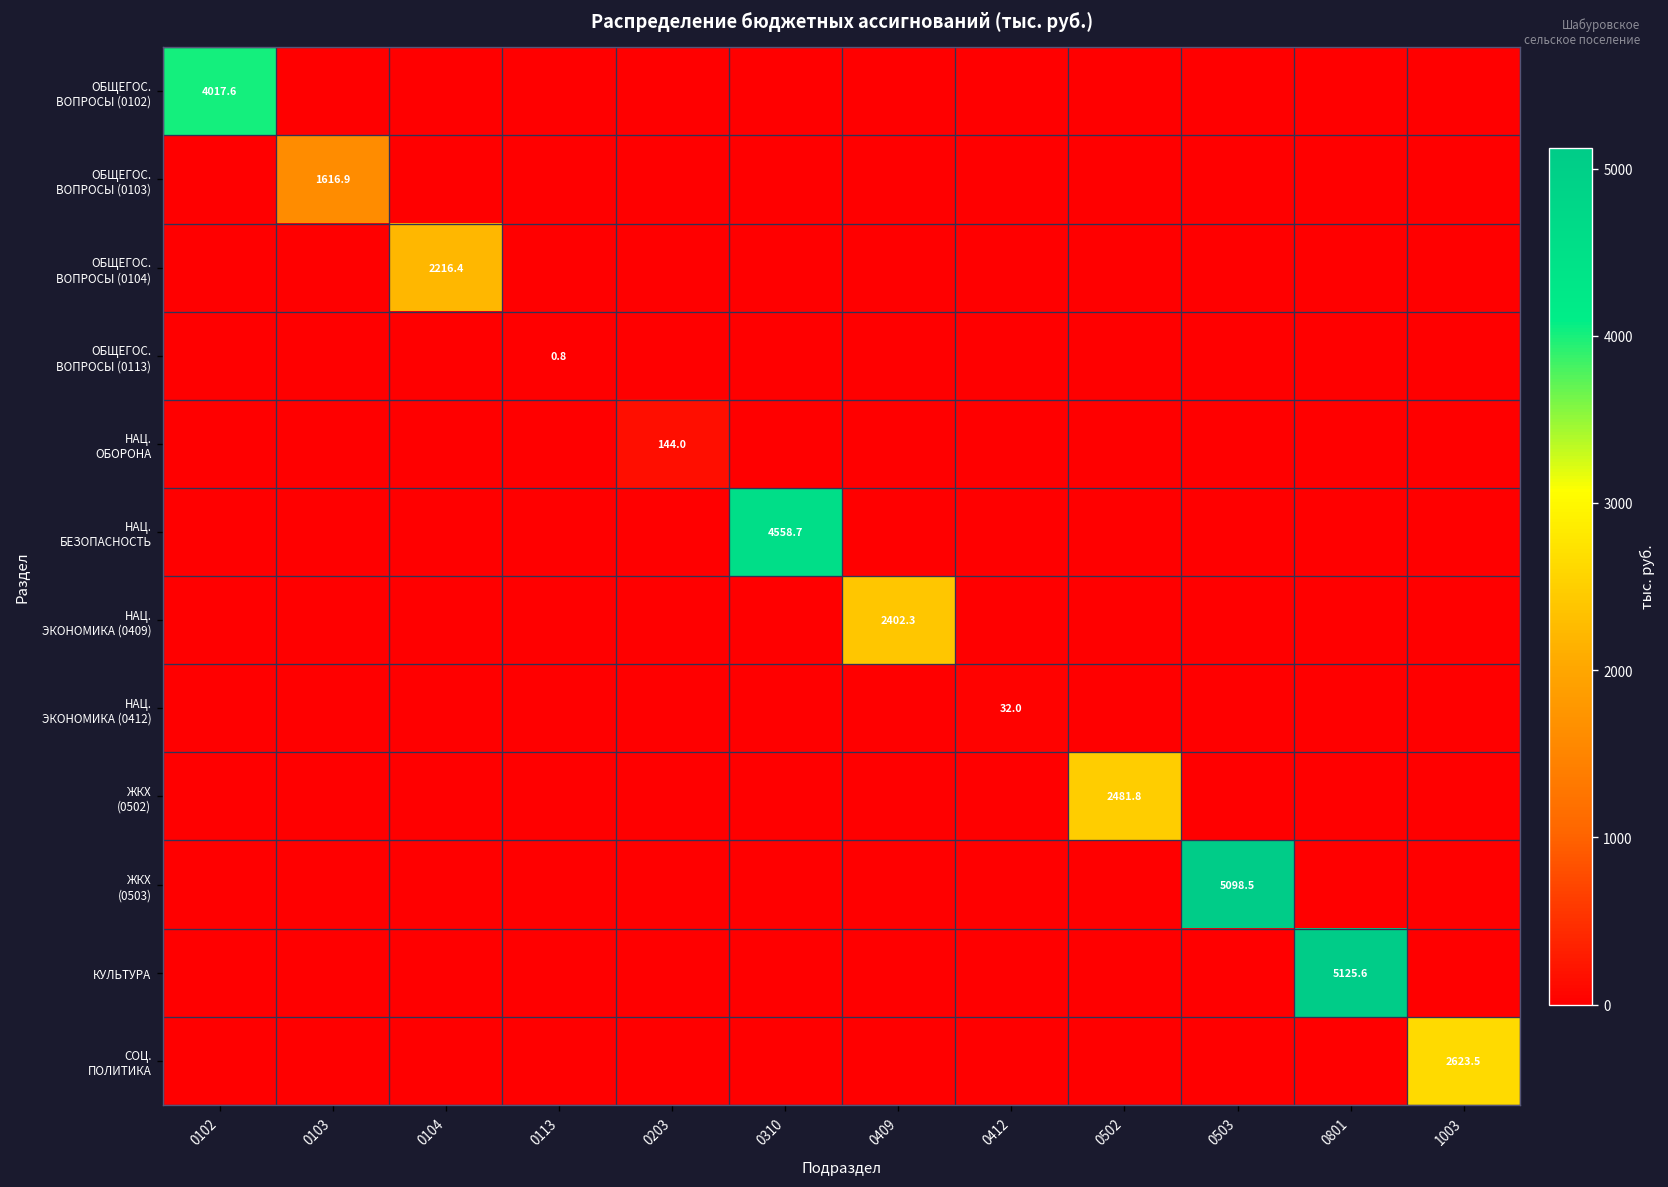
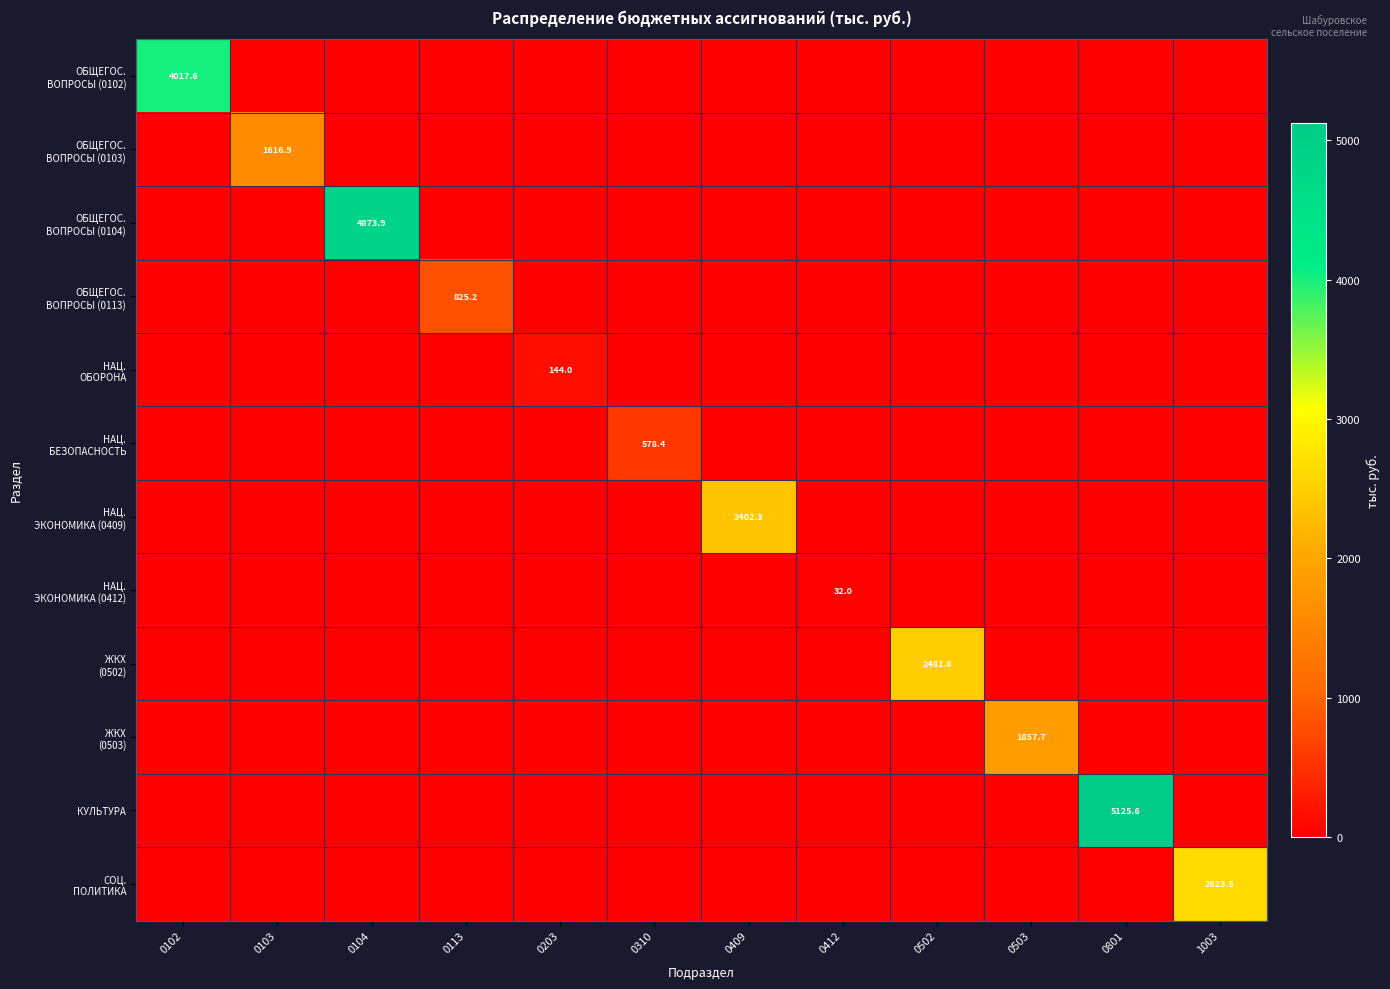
ОБЩЕГОС. ВОПРОСЫ (0104), 0104: 2216.4 -> 4873.9
ОБЩЕГОС. ВОПРОСЫ (0113), 0113: 0.8 -> 825.2
НАЦ. БЕЗОПАСНОСТЬ, 0310: 4558.7 -> 578.4
ЖКХ (0503), 0503: 5098.5 -> 1857.7
